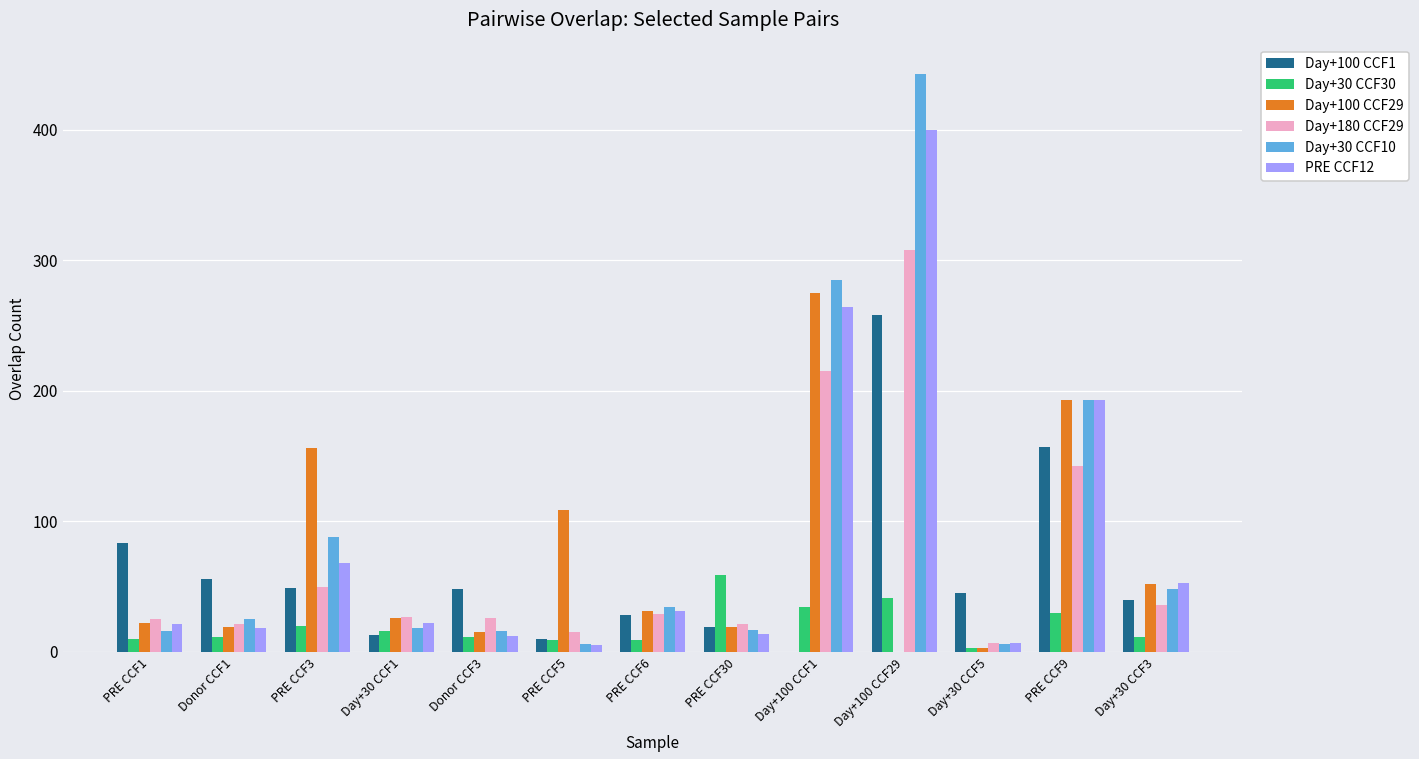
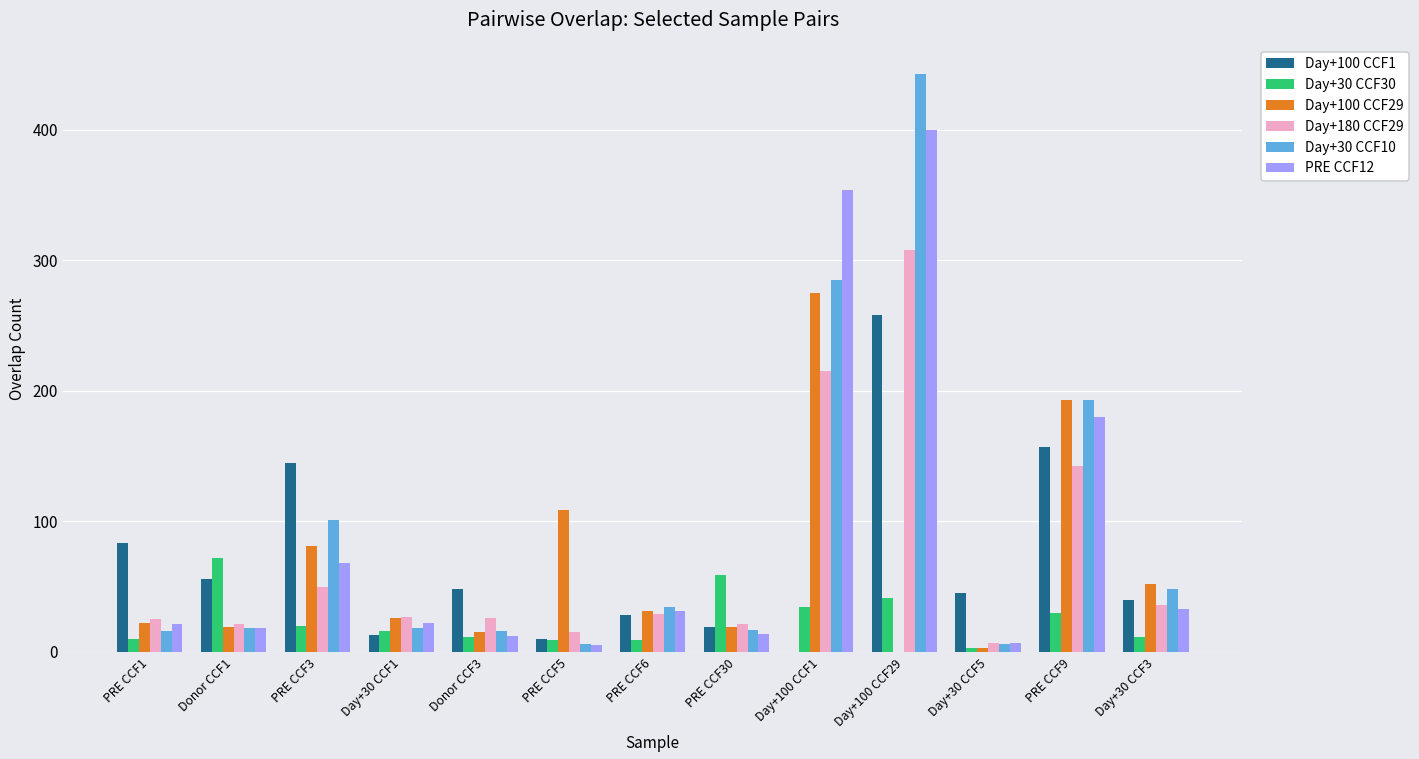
Day+30 CCF30, Donor CCF1: 11 -> 72
Day+30 CCF10, Donor CCF1: 25 -> 18
Day+100 CCF1, PRE CCF3: 49 -> 145
Day+100 CCF29, PRE CCF3: 156 -> 81
Day+30 CCF10, PRE CCF3: 88 -> 101
PRE CCF12, Day+100 CCF1: 264 -> 354
PRE CCF12, PRE CCF9: 193 -> 180
PRE CCF12, Day+30 CCF3: 53 -> 33
